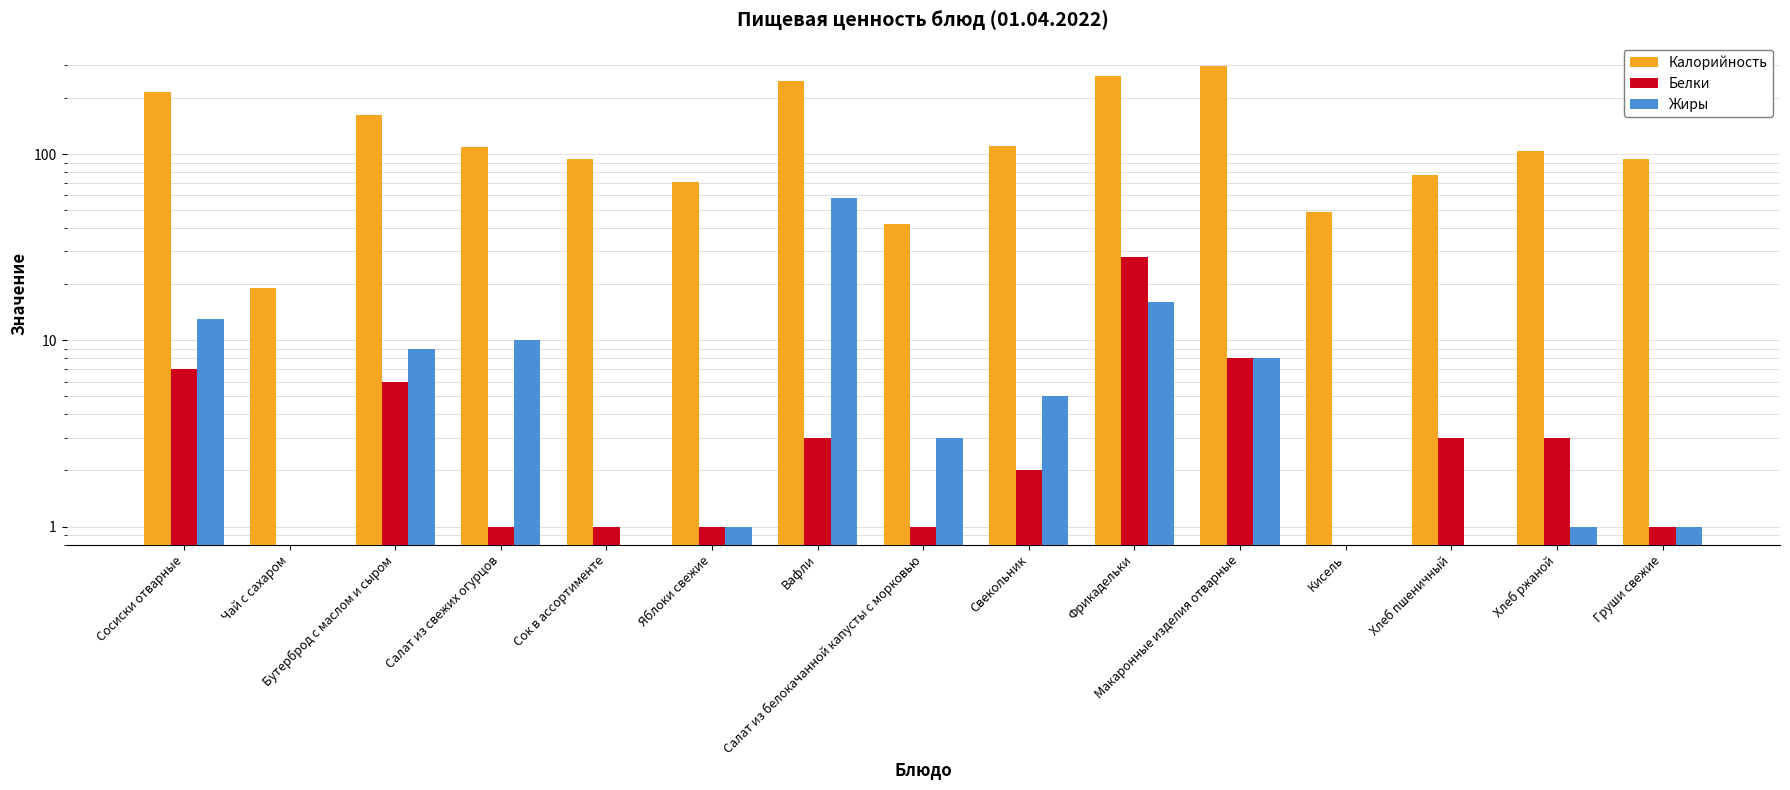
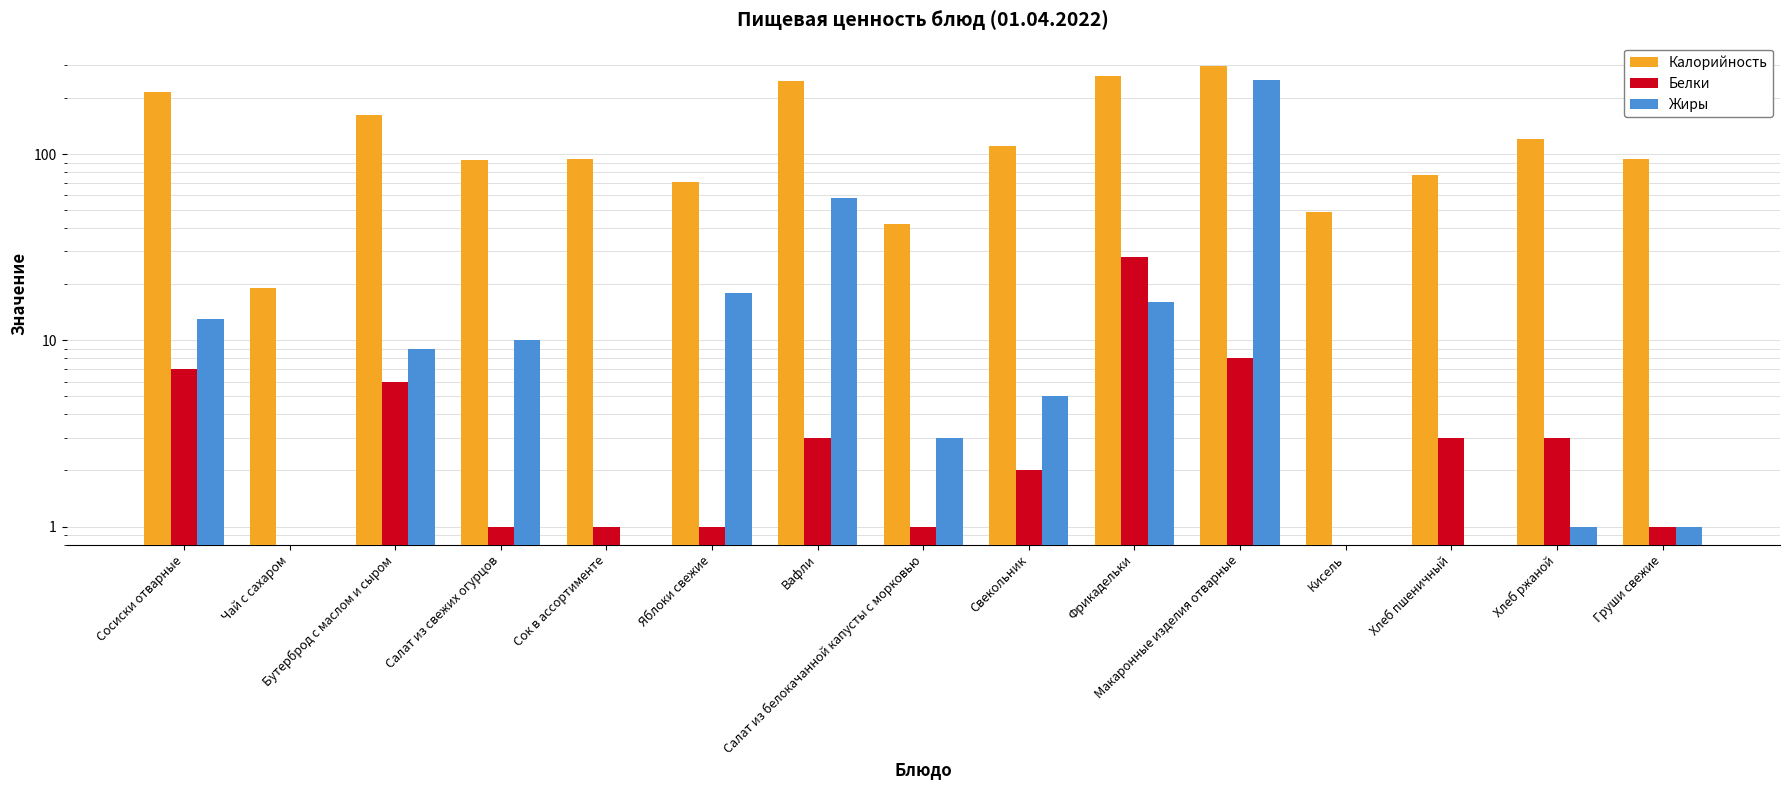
Калорийность, Салат из свежих огурцов: 110 -> 90
Жиры, Яблоки свежие: 1 -> 18
Жиры, Макаронные изделия отварные: 8 -> 250
Калорийность, Хлеб ржаной: 100 -> 120
